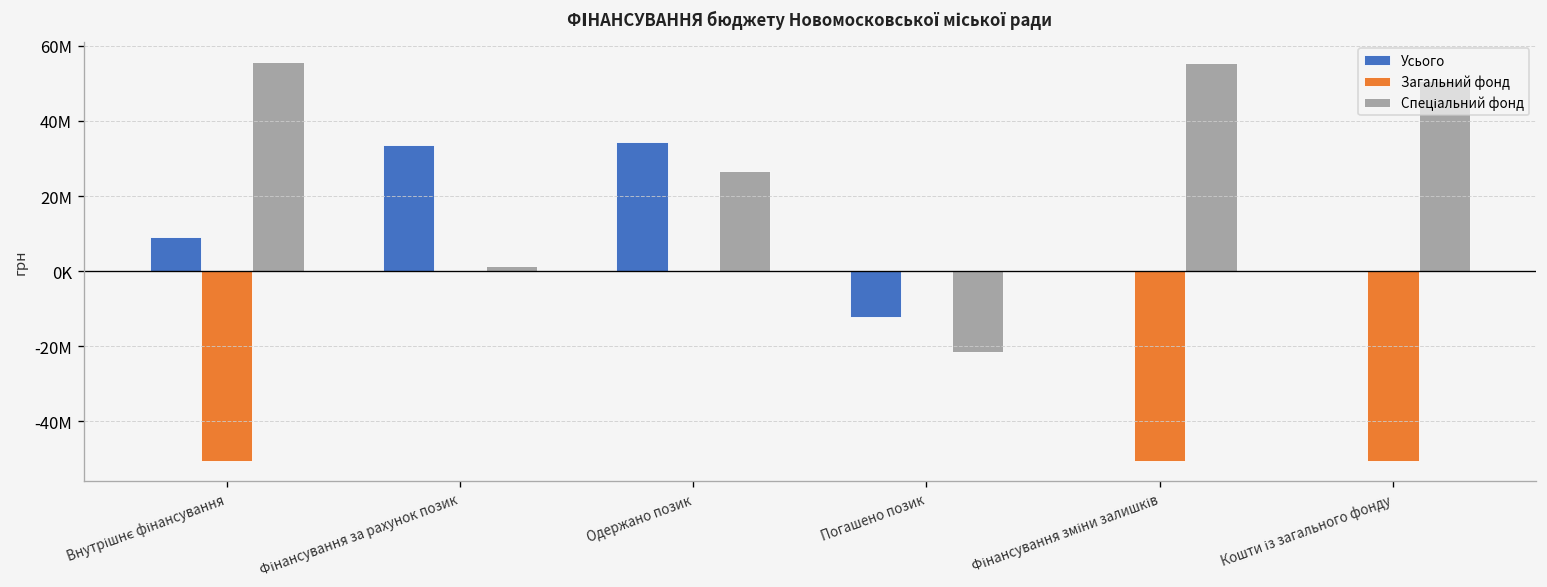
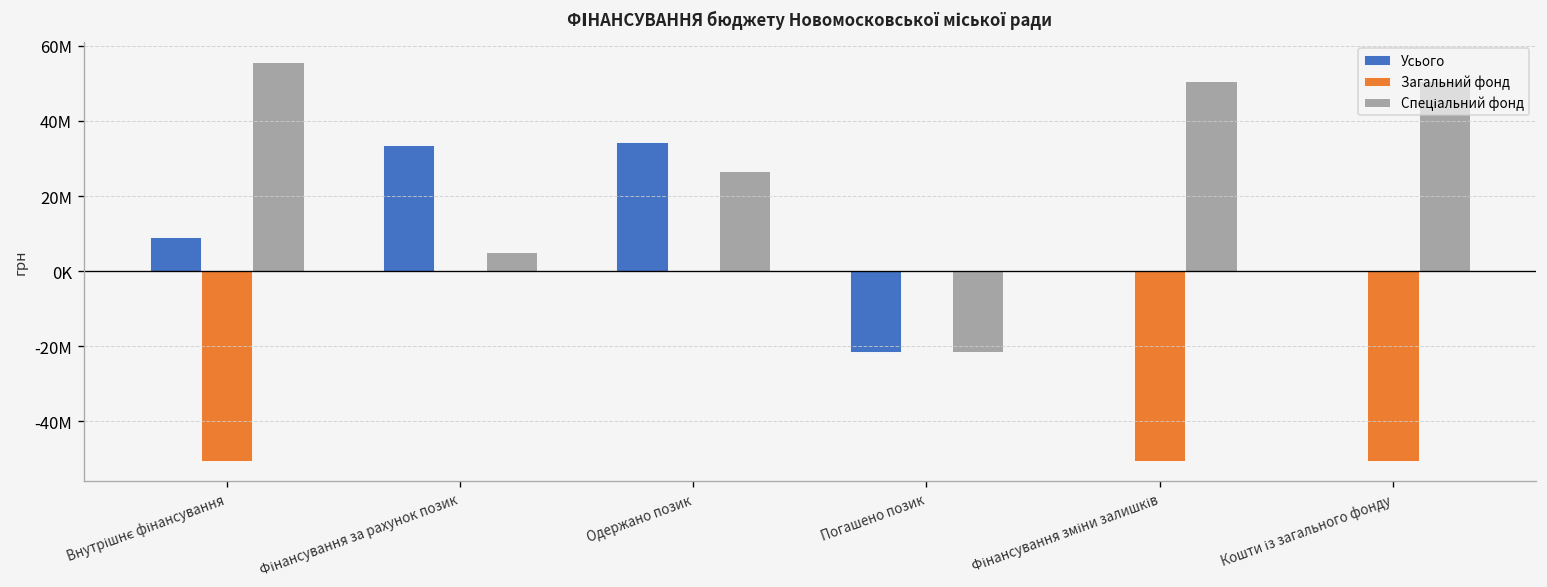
Спеціальний фонд, Фінансування за рахунок позик: 1000000 -> 5000000
Усього, Погашено позик: -12000000 -> -21000000
Спеціальний фонд, Фінансування зміни залишків: 55000000 -> 51000000
